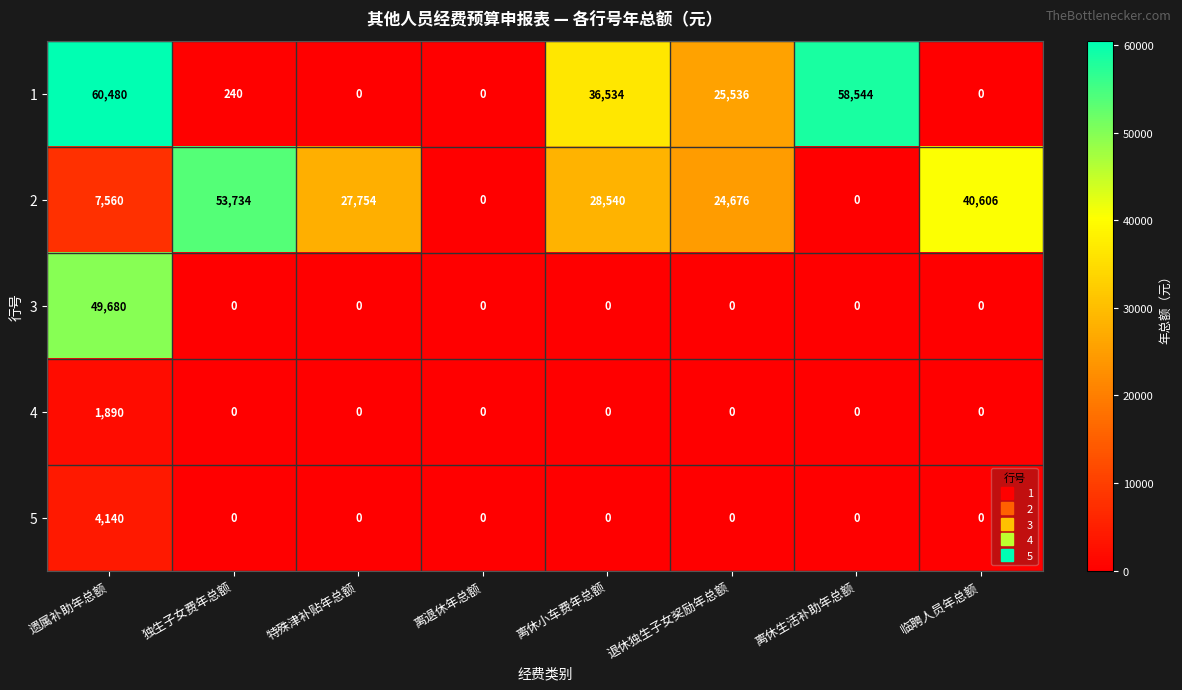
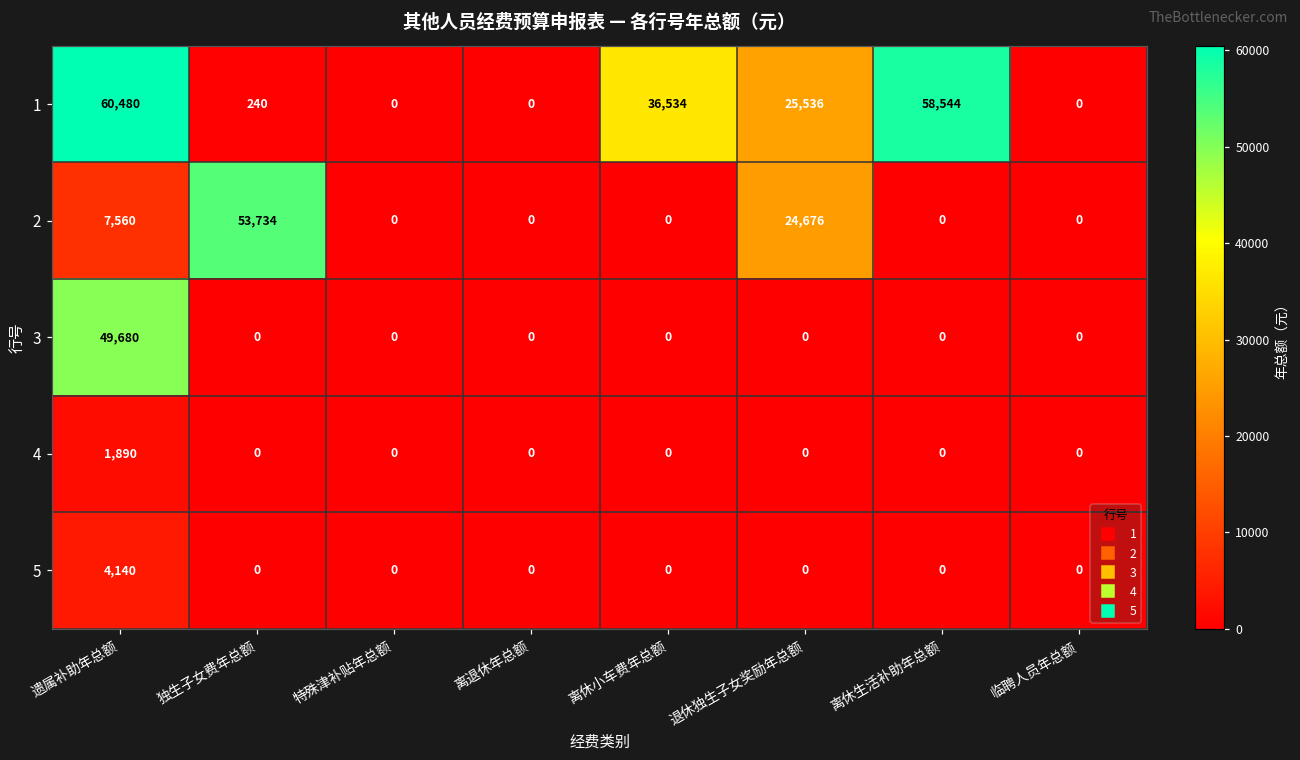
2, 特殊津补贴年总额: 27,754 -> 0
2, 离休小车费年总额: 28,540 -> 0
2, 临聘人员年总额: 40,606 -> 0
